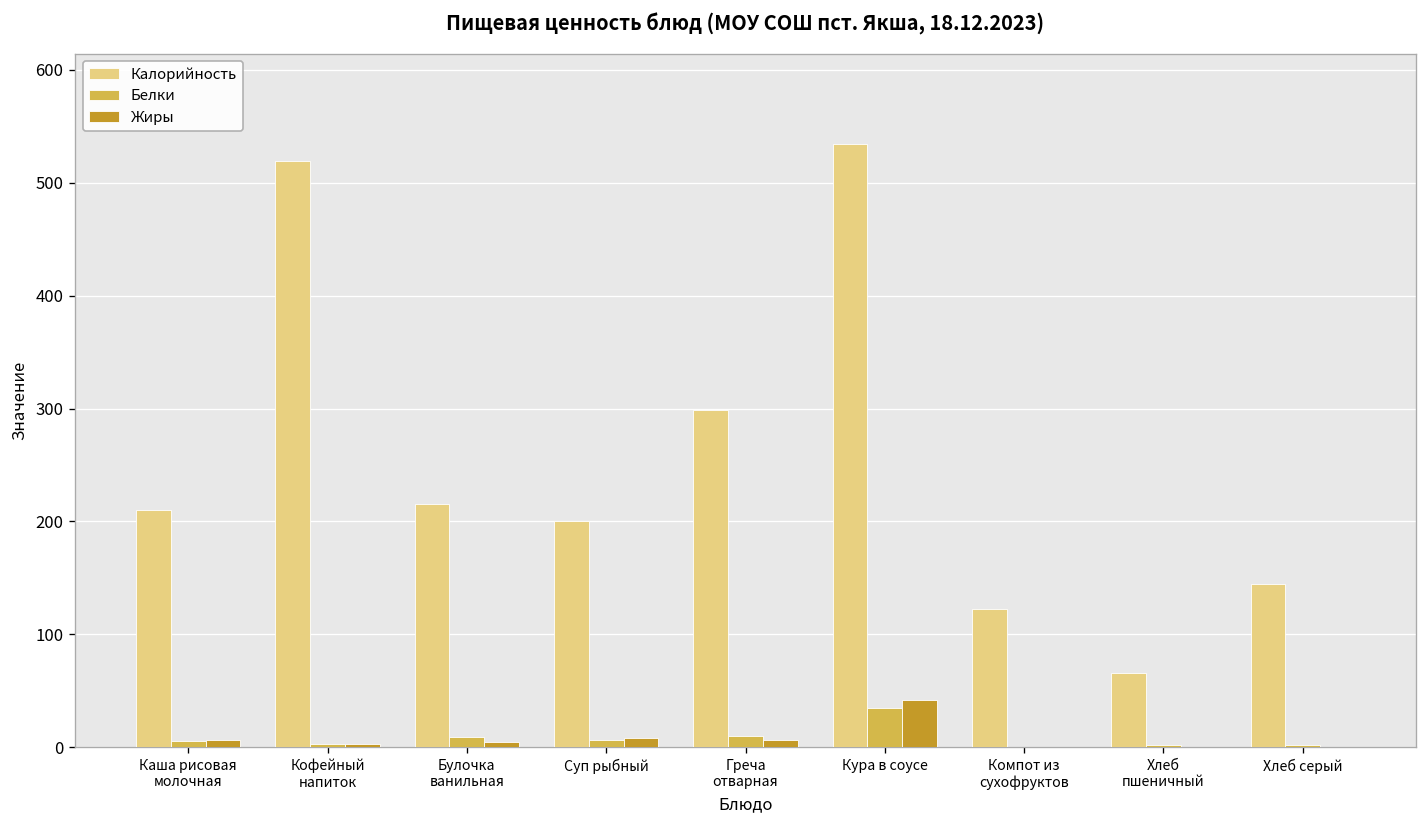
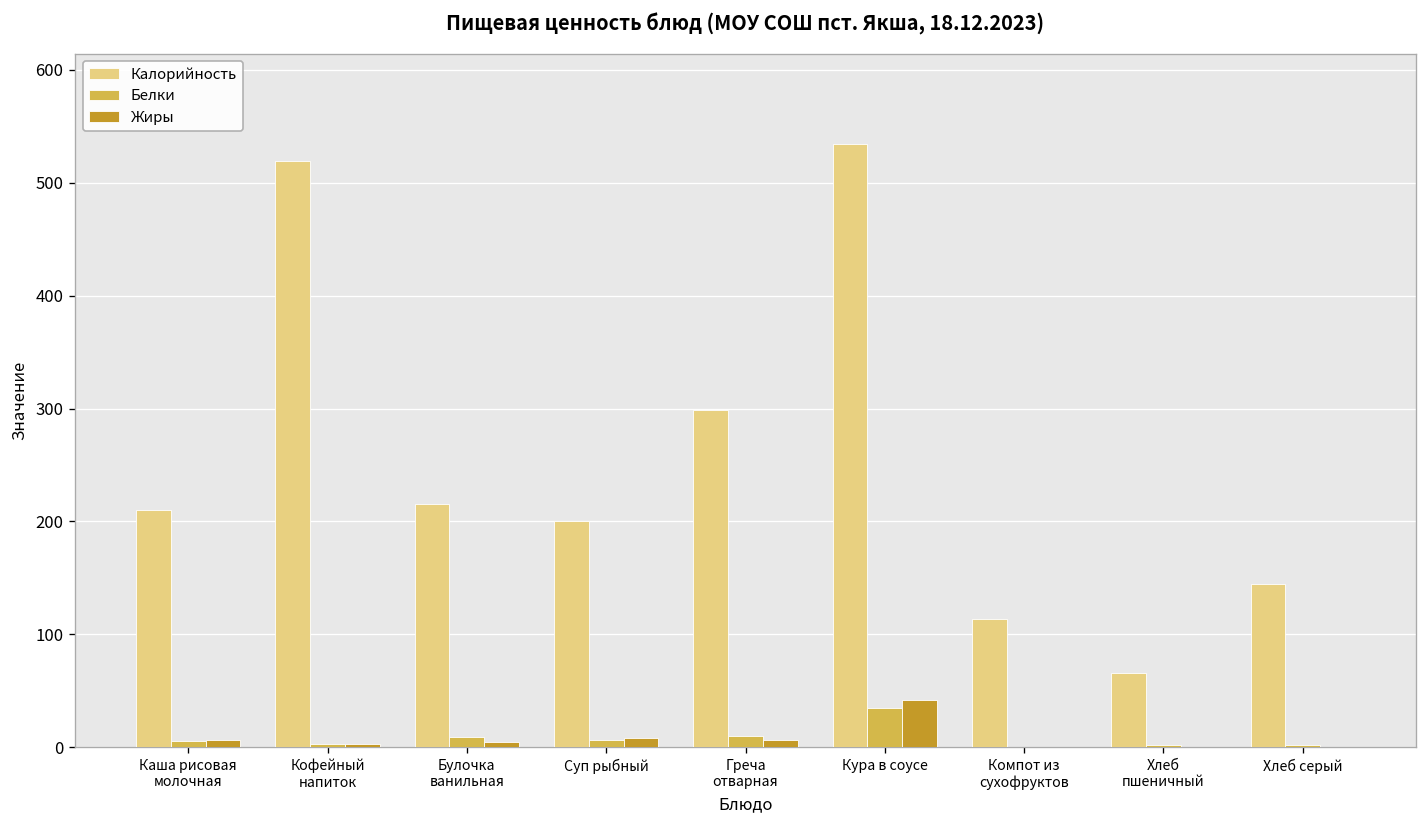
Калорийность, Компот из сухофруктов: 120 -> 110
